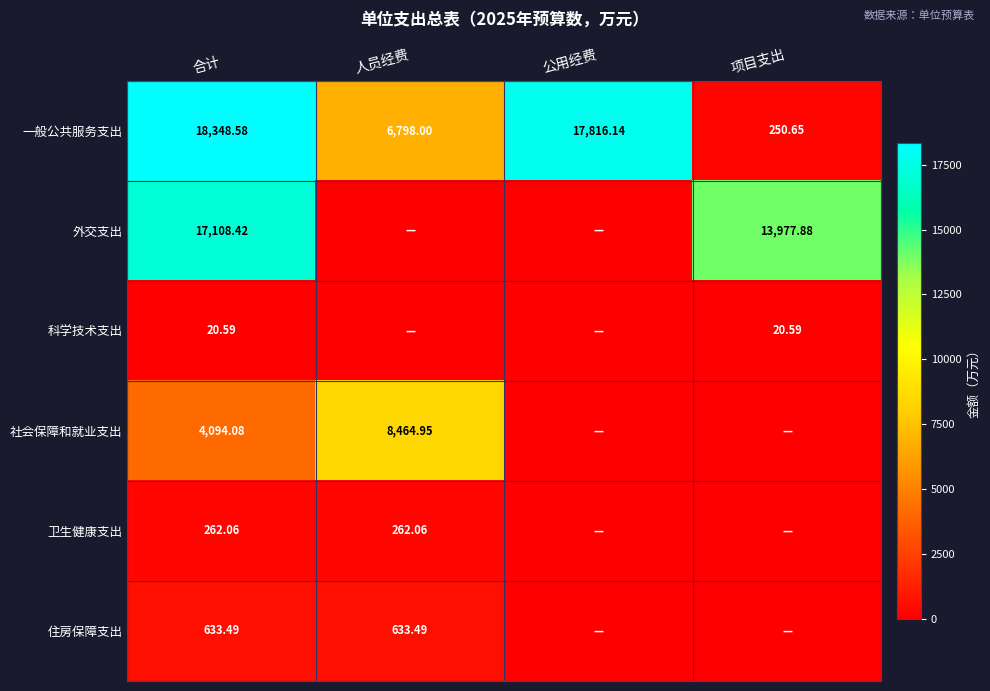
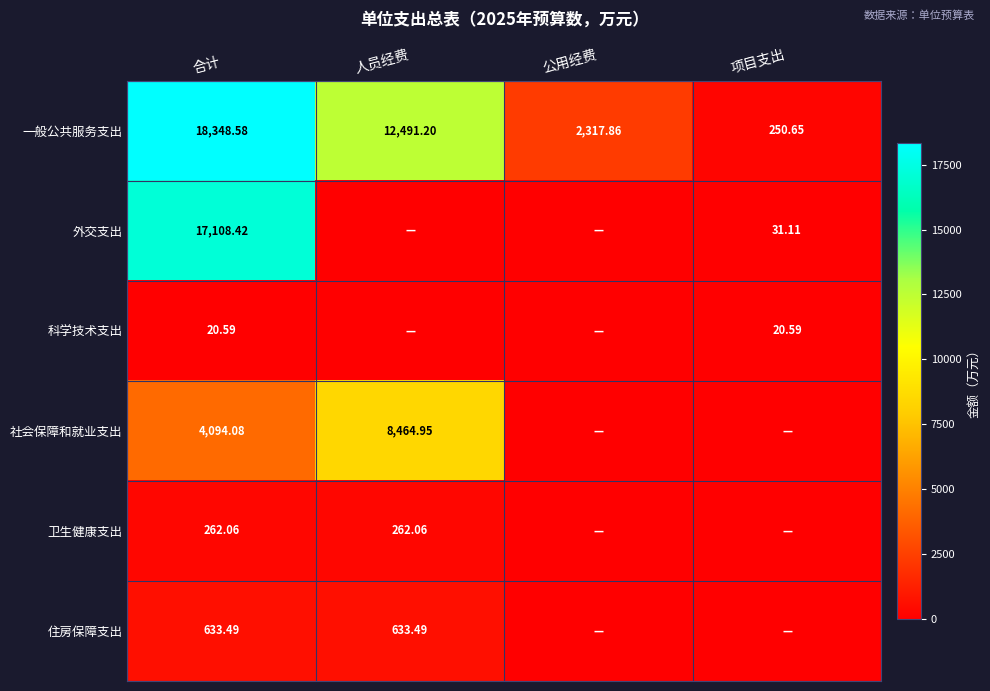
一般公共服务支出, 人员经费: 6,798.00 -> 12,491.20
一般公共服务支出, 公用经费: 17,816.14 -> 2,317.86
外交支出, 项目支出: 13,977.88 -> 31.11
